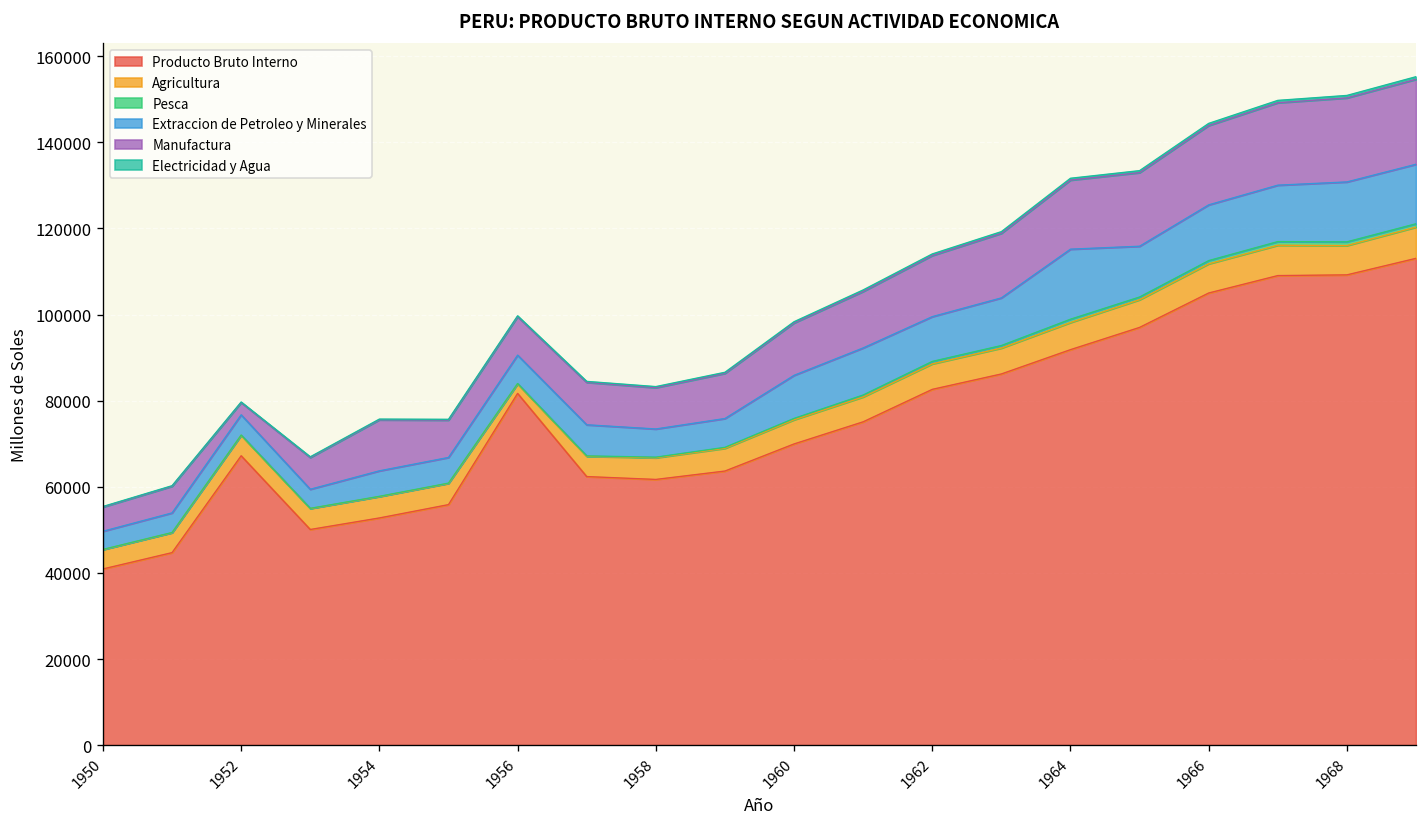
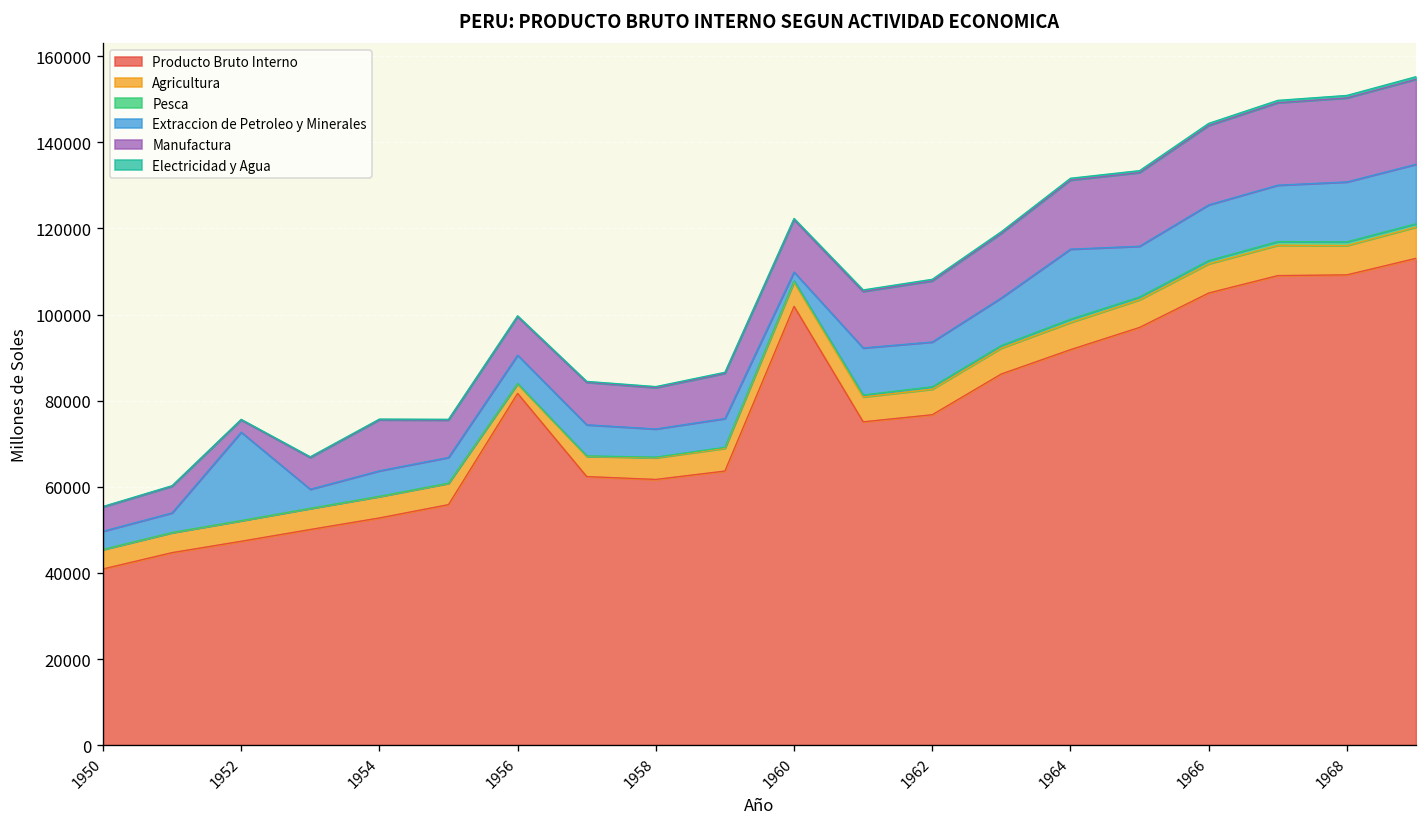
Producto Bruto Interno, 1952: 67000 -> 47000
Extraccion de Petroleo y Minerales, 1952: 5000 -> 21000
Producto Bruto Interno, 1960: 70000 -> 102000
Extraccion de Petroleo y Minerales, 1960: 10000 -> 2000
Producto Bruto Interno, 1962: 83000 -> 77000
